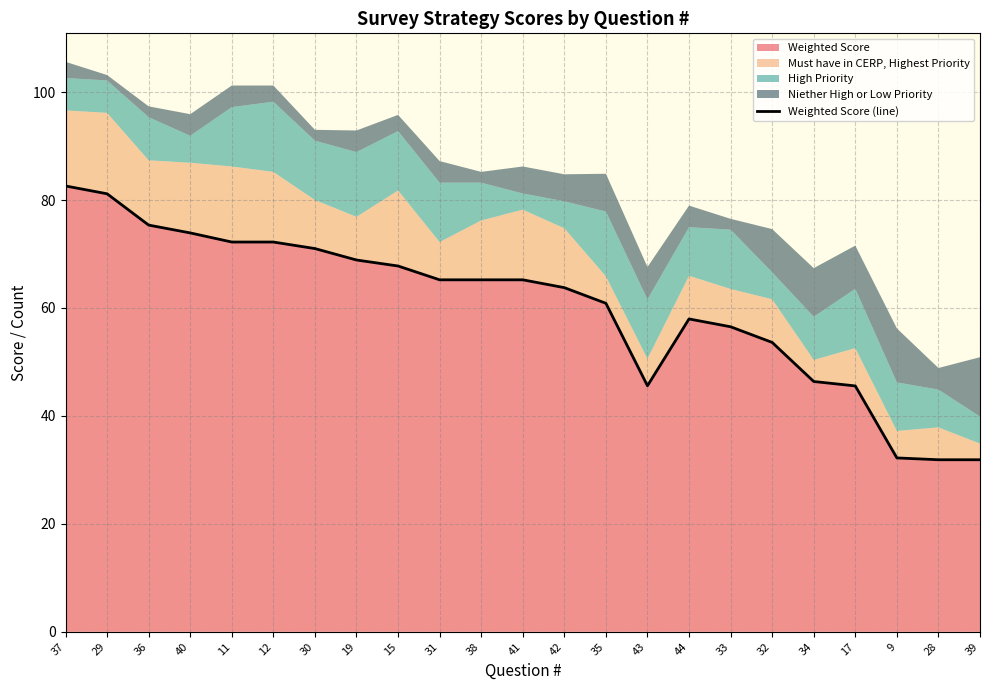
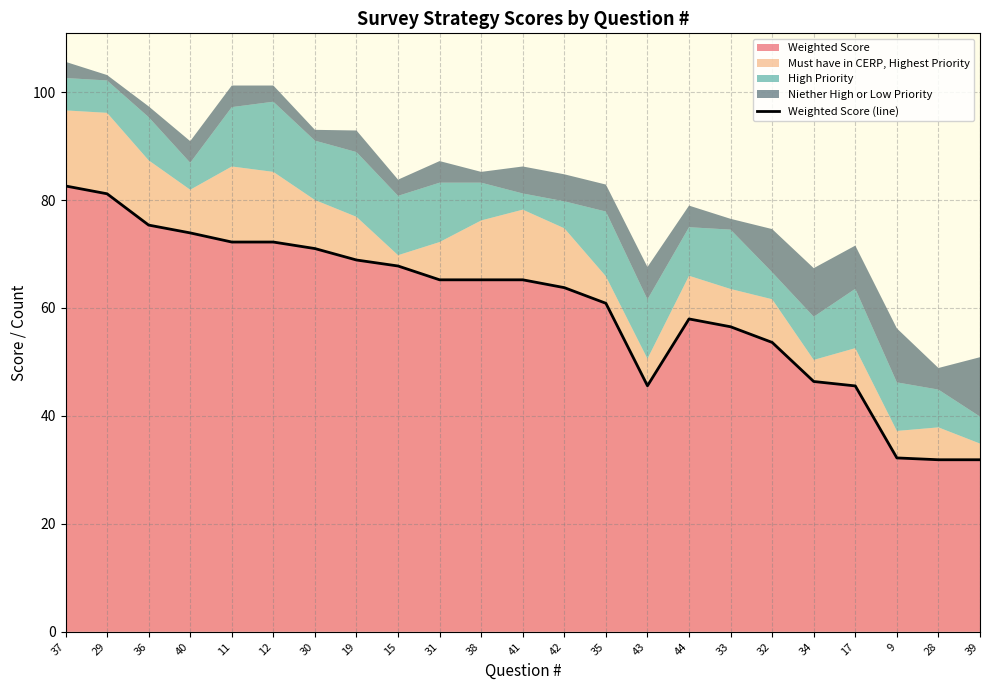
Must have in CERP, Highest Priority, 40: 13 -> 8
Must have in CERP, Highest Priority, 15: 14 -> 2
Niether High or Low Priority, 35: 7 -> 5
